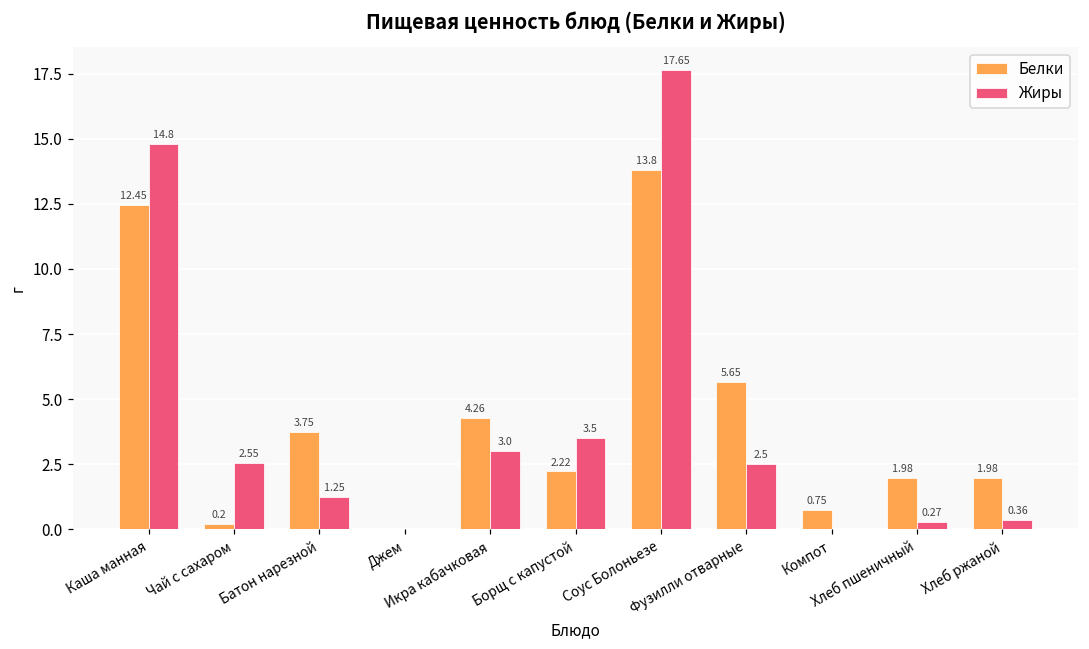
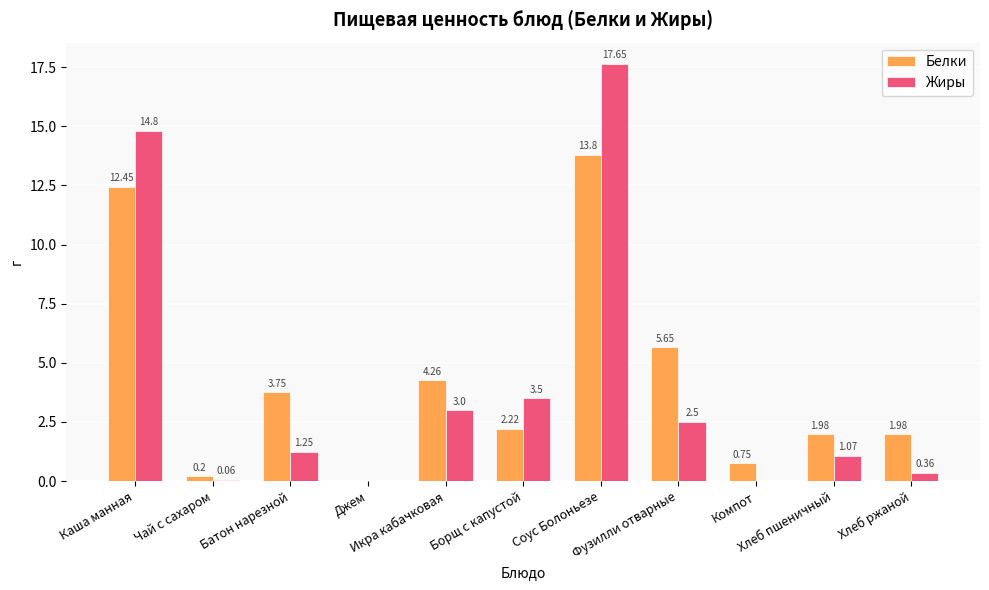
Жиры, Чай с сахаром: 2.55 -> 0.06
Жиры, Хлеб пшеничный: 0.27 -> 1.07
